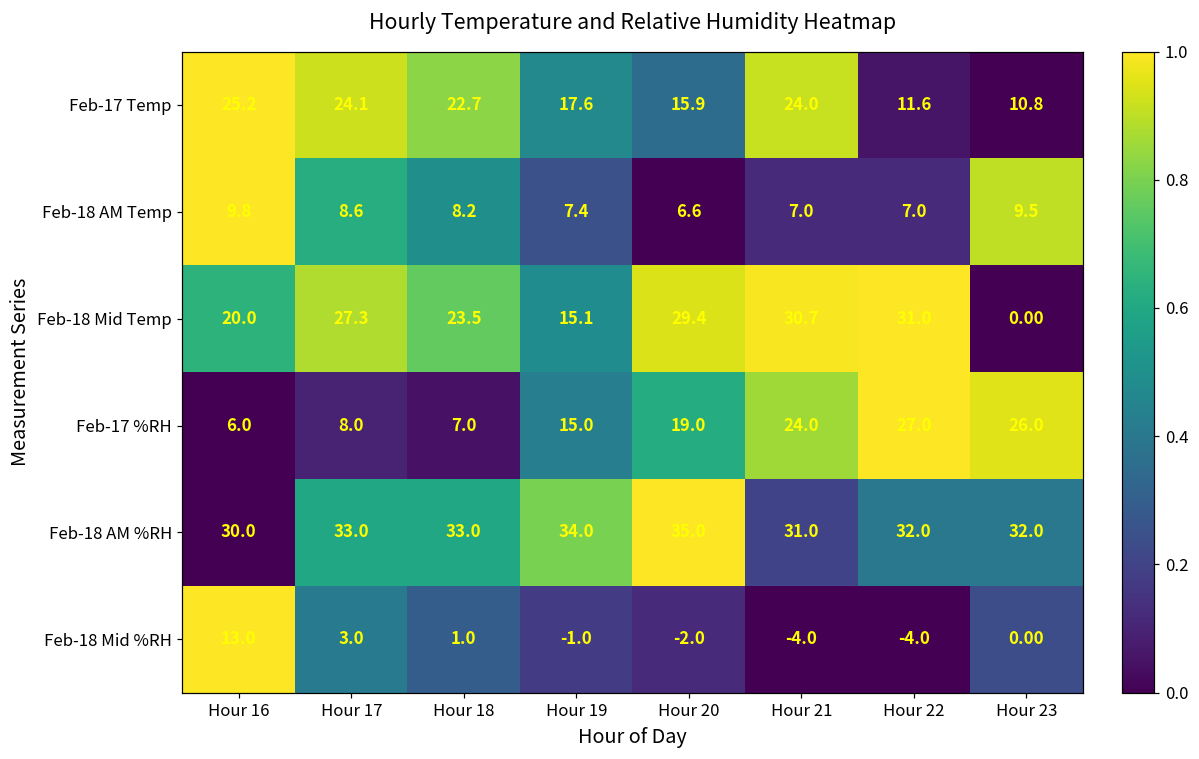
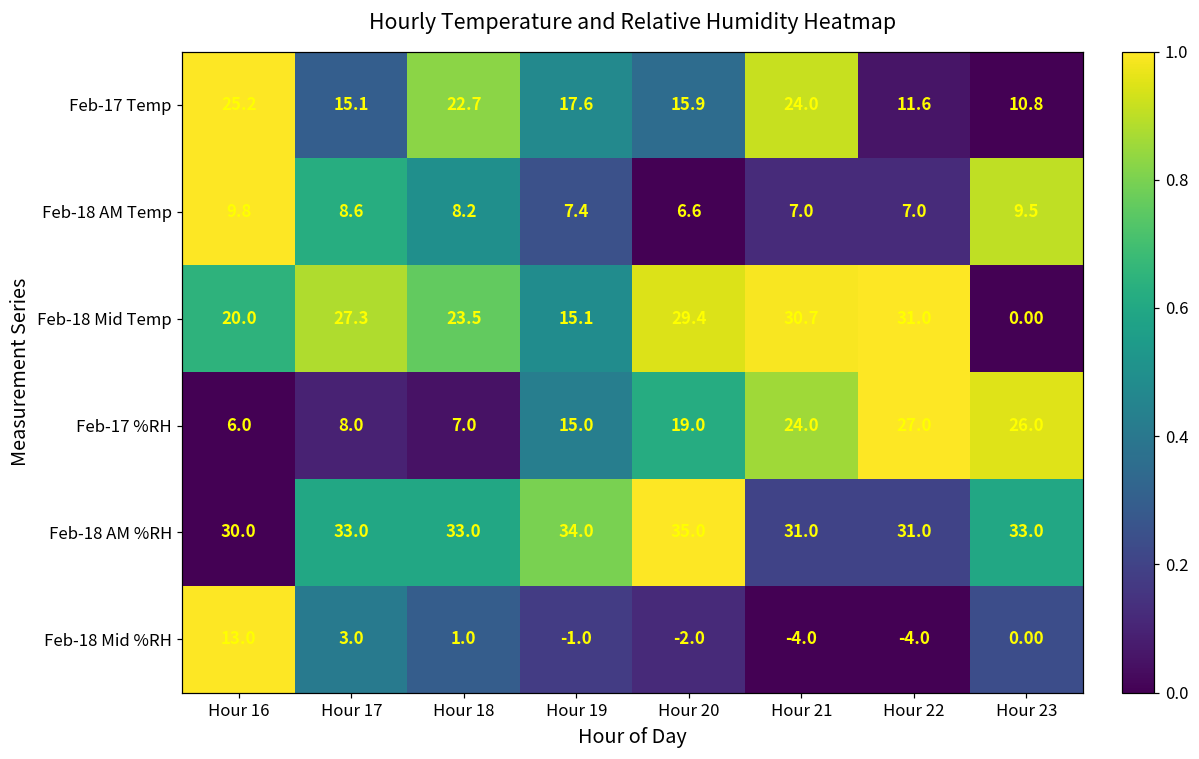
Feb-17 Temp, Hour 17: 24.1 -> 15.1
Feb-18 AM %RH, Hour 22: 32.0 -> 31.0
Feb-18 AM %RH, Hour 23: 32.0 -> 33.0
